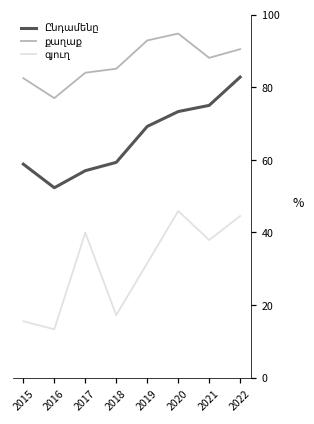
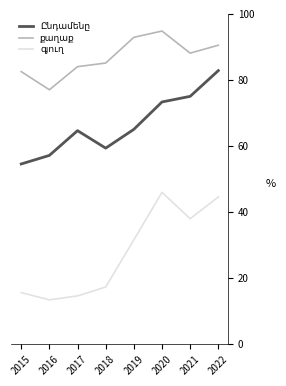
Ընդամենը, 2015: 59 -> 55
Ընդամենը, 2016: 52 -> 57
Ընդամենը, 2017: 57 -> 65
գյուղ, 2017: 40 -> 15
Ընդամենը, 2019: 69 -> 65
